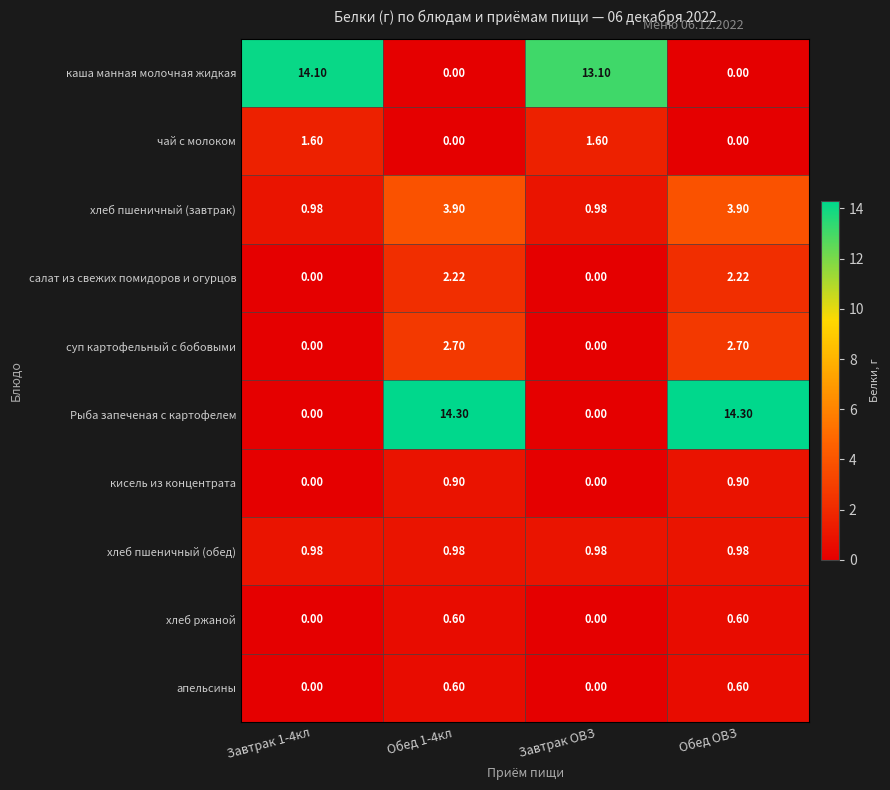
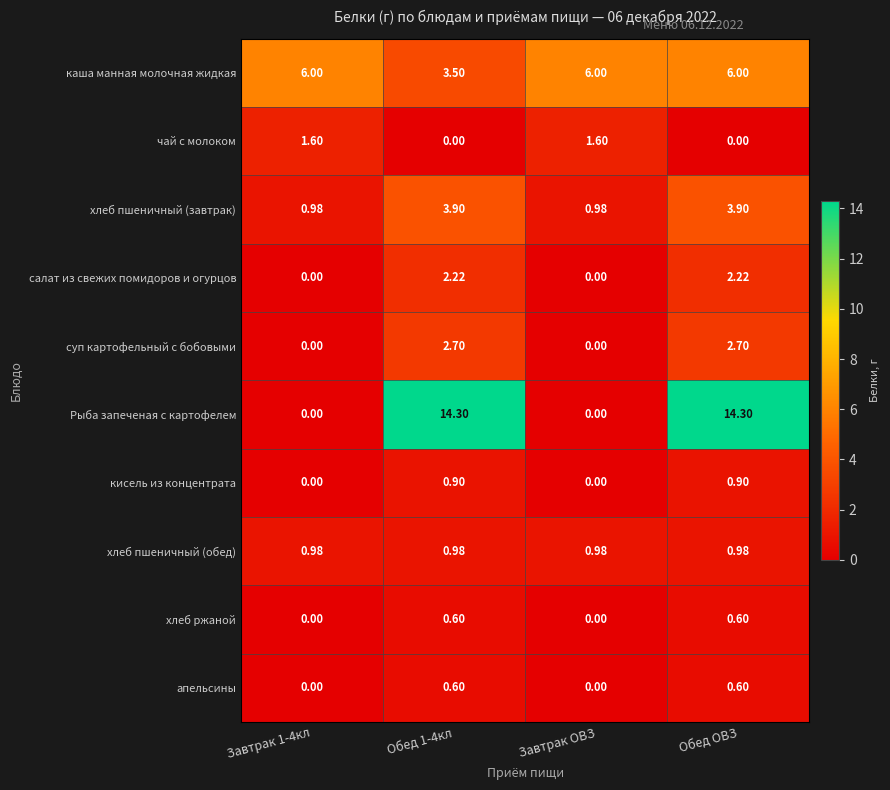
каша манная молочная жидкая, Завтрак 1-4кл: 14.10 -> 6.00
каша манная молочная жидкая, Обед 1-4кл: 0.00 -> 3.50
каша манная молочная жидкая, Завтрак ОВЗ: 13.10 -> 6.00
каша манная молочная жидкая, Обед ОВЗ: 0.00 -> 6.00
